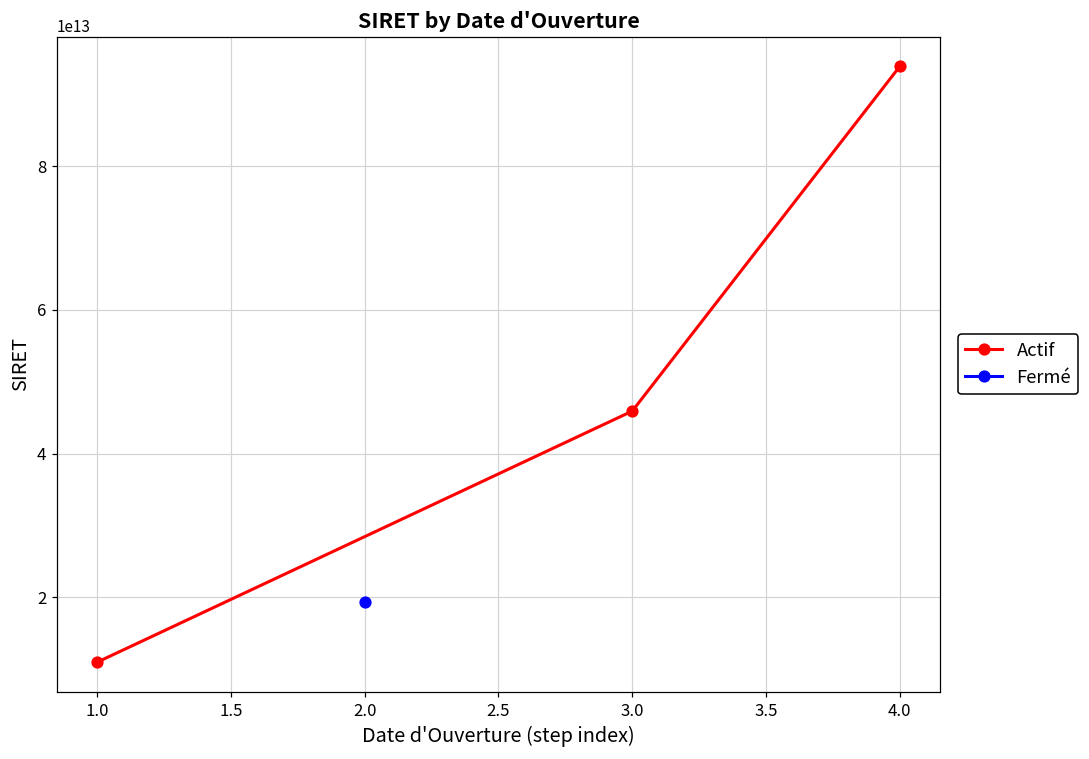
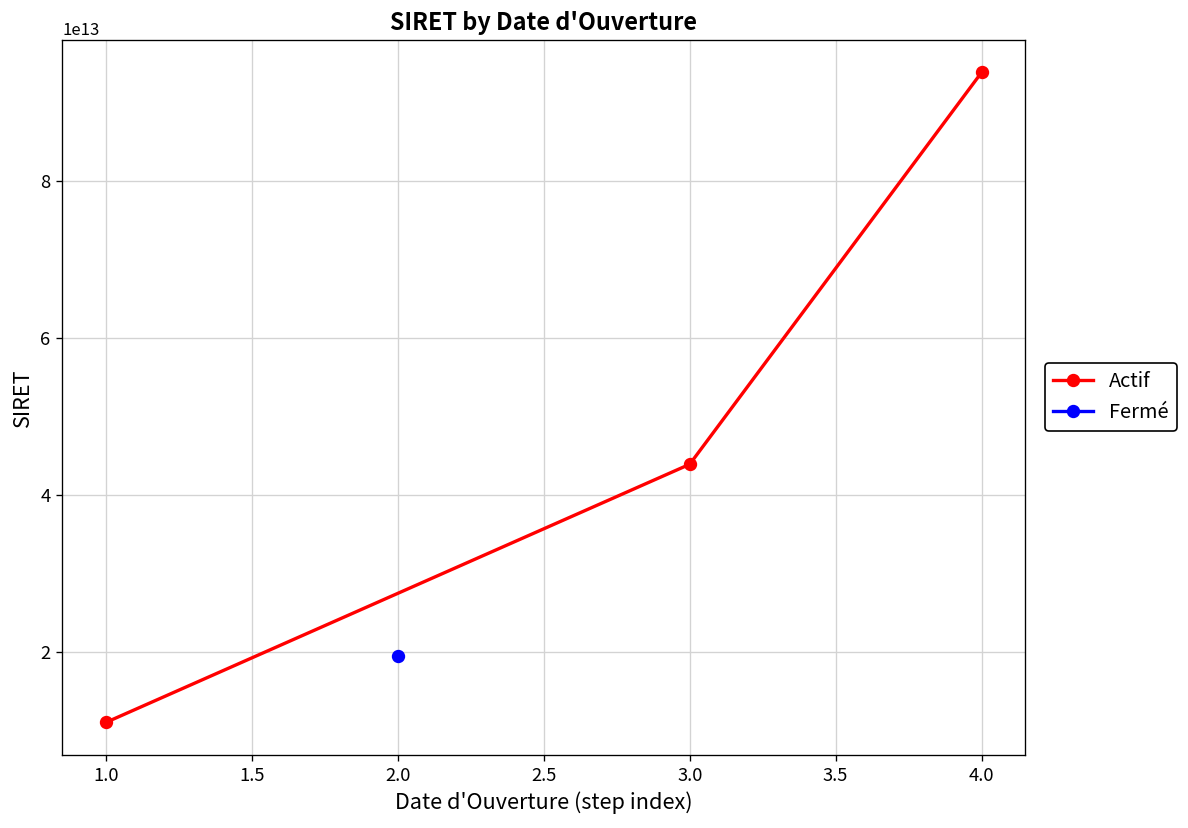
Actif, 3.0: 46000000000000 -> 44000000000000
